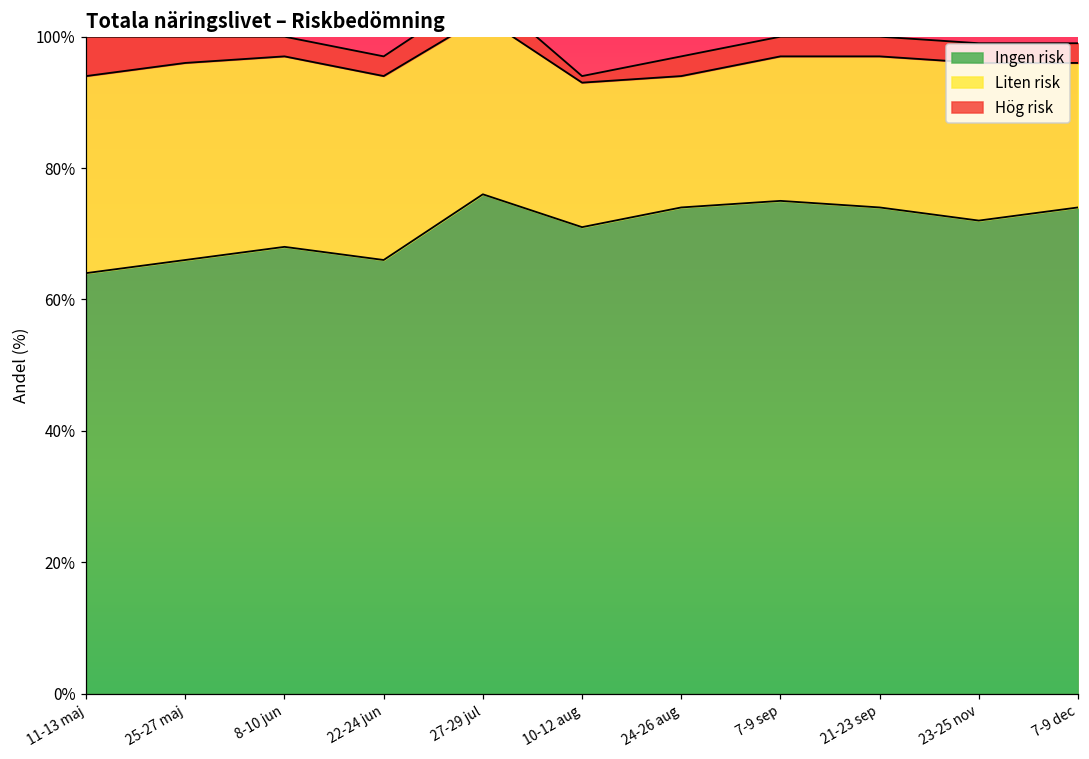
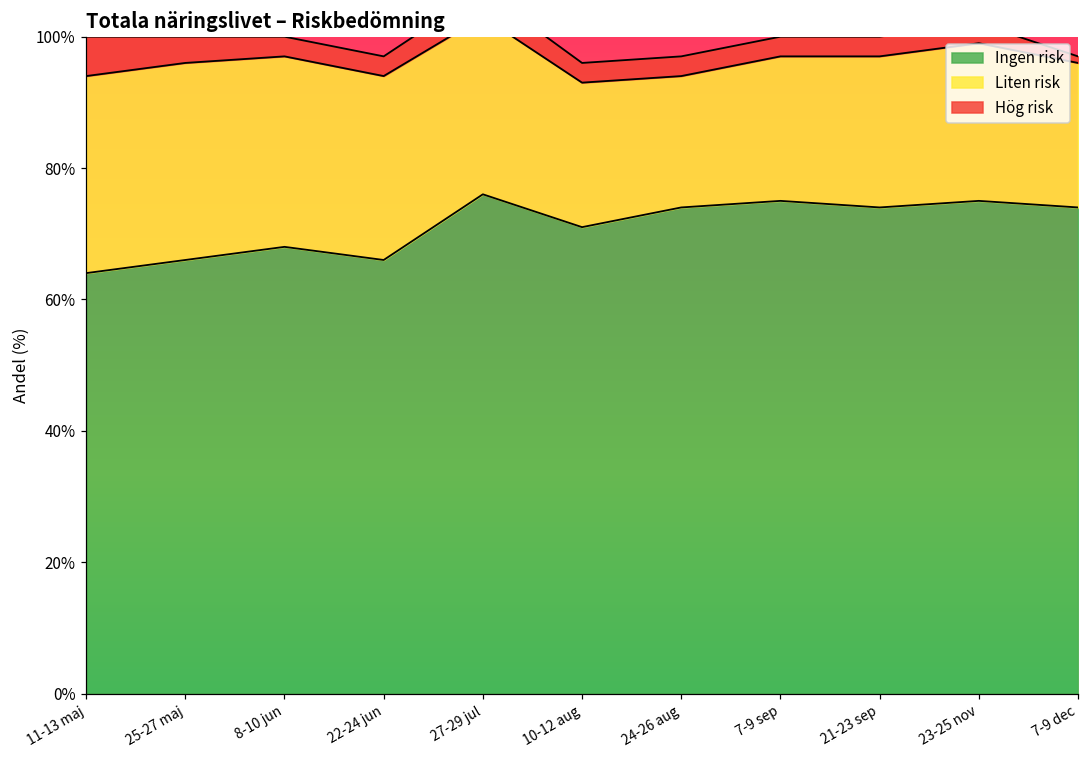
Hög risk, 10-12 aug: 1% -> 3%
Ingen risk, 23-25 nov: 72% -> 75%
Hög risk, 7-9 dec: 3% -> 1%
